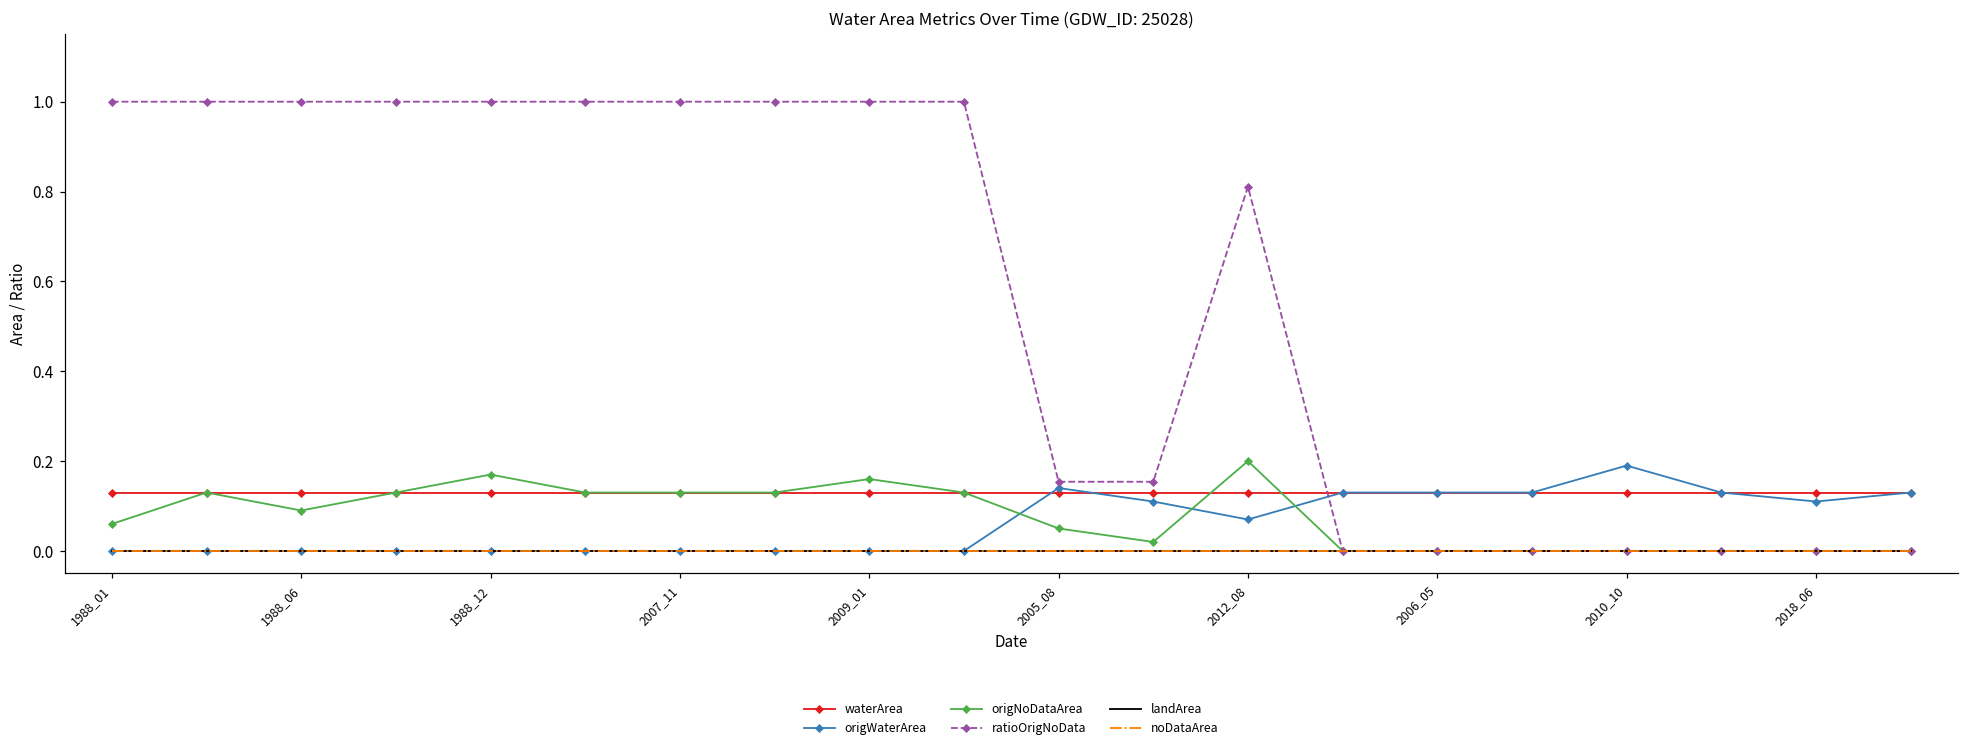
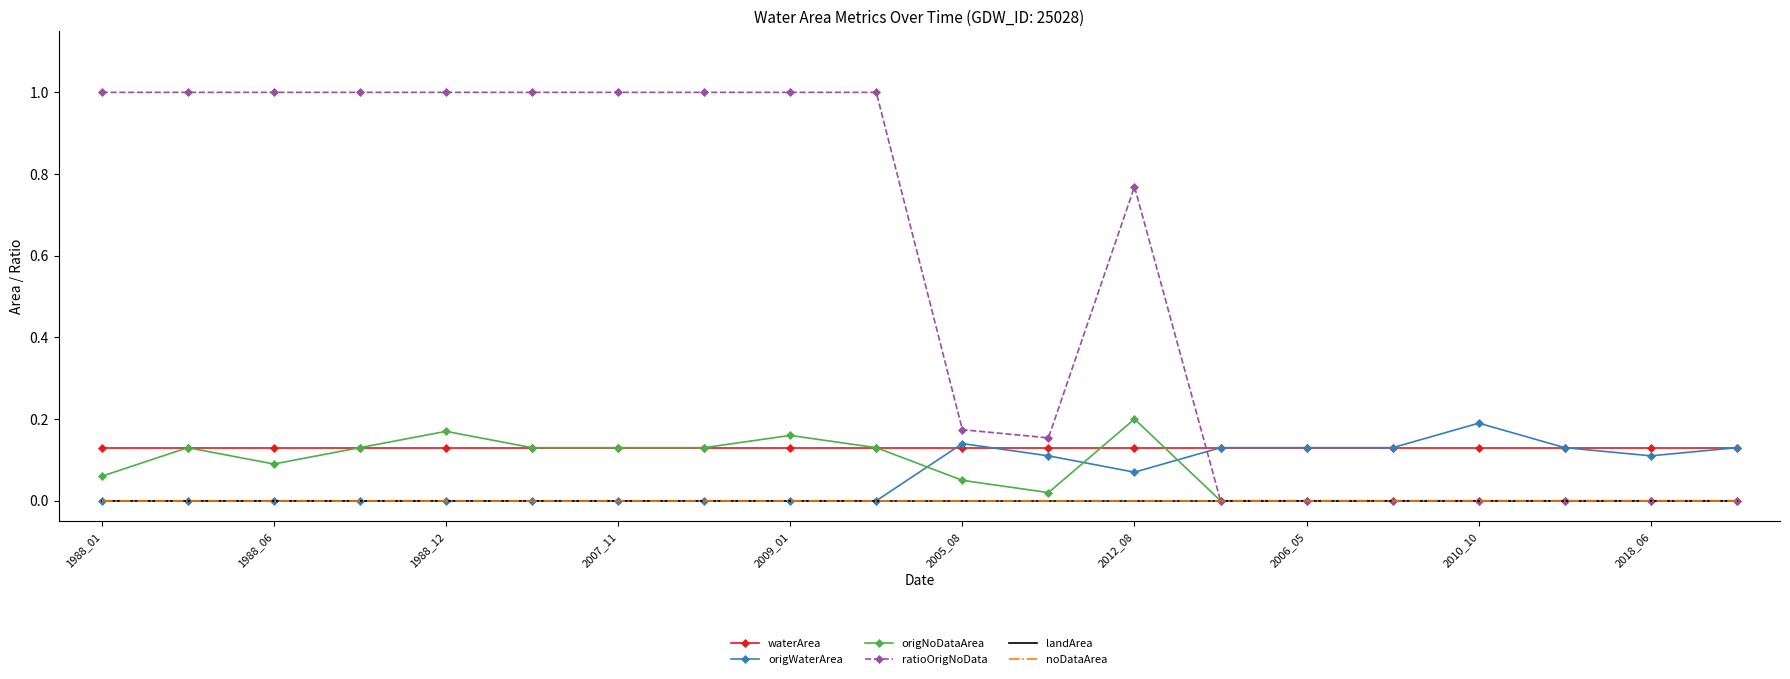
ratioOrigNoData, 2005_08: 0.15 -> 0.17
ratioOrigNoData, 2012_08: 0.81 -> 0.77
